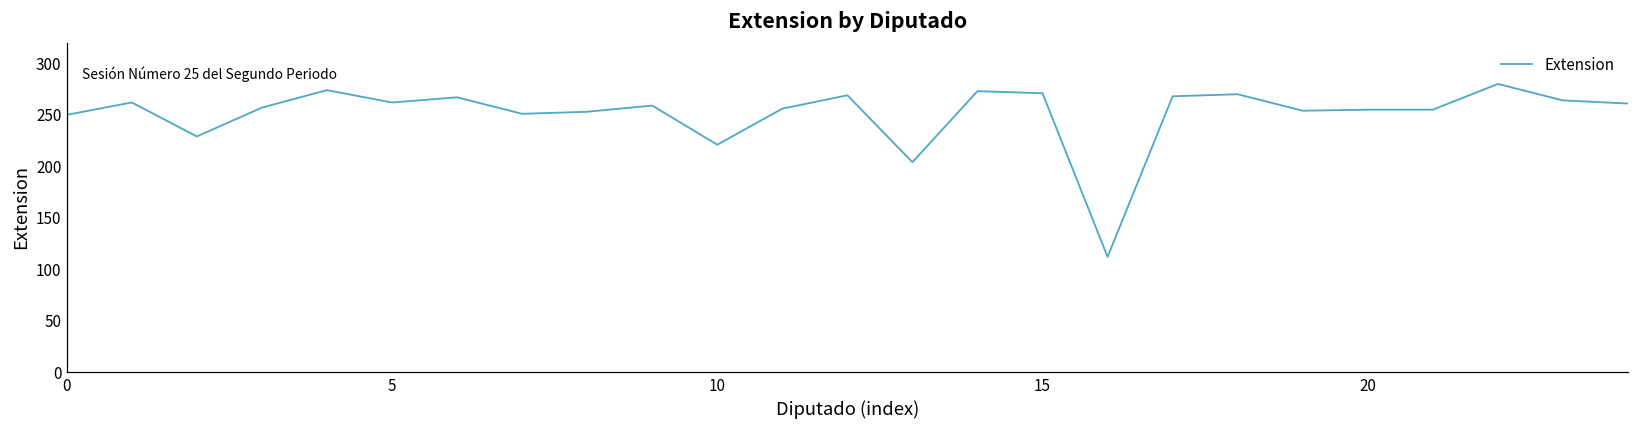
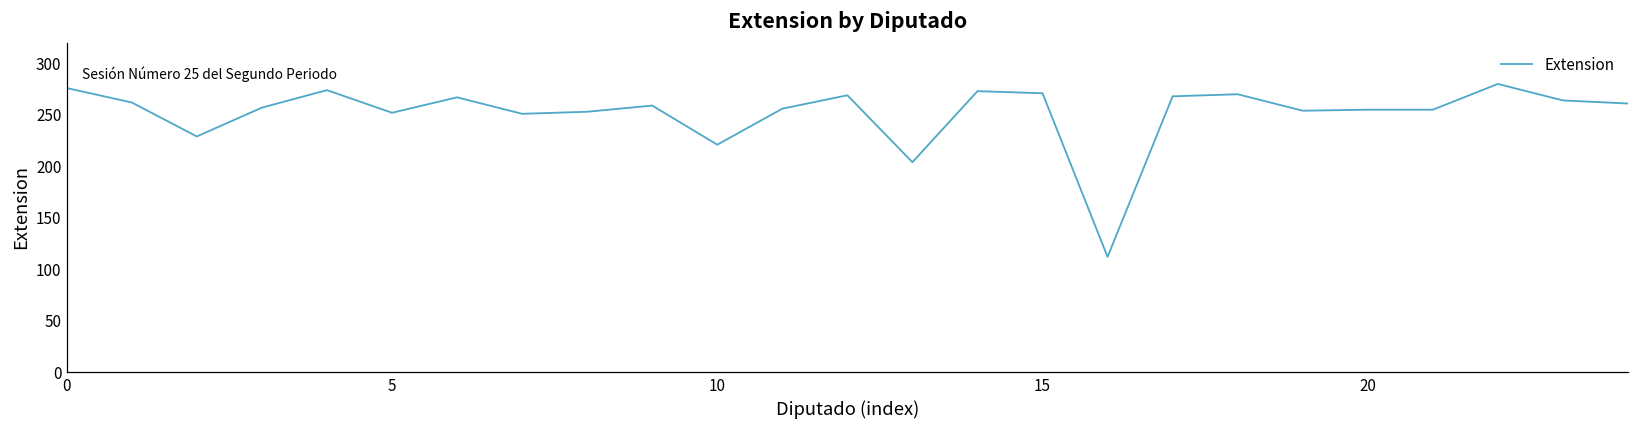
0: 250 -> 280
5: 260 -> 250
